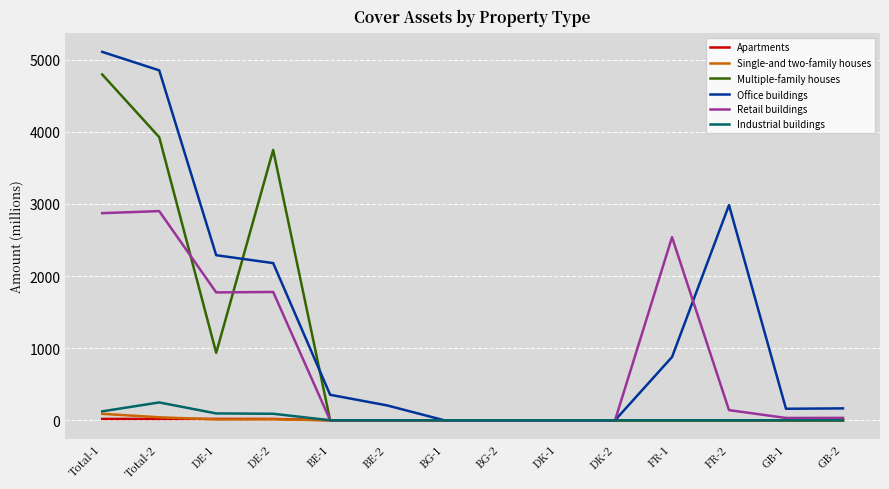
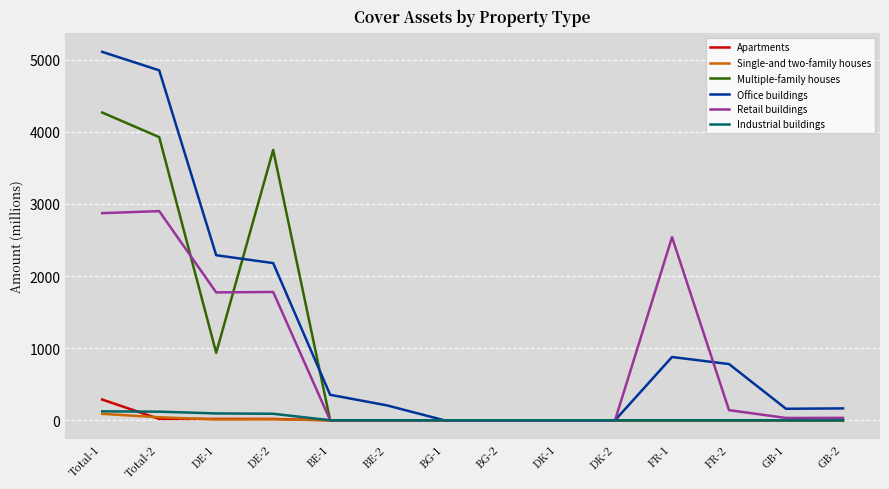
Apartments, Total-1: 0 -> 300
Multiple-family houses, Total-1: 4800 -> 4300
Industrial buildings, Total-2: 200 -> 100
Office buildings, FR-2: 3000 -> 800
